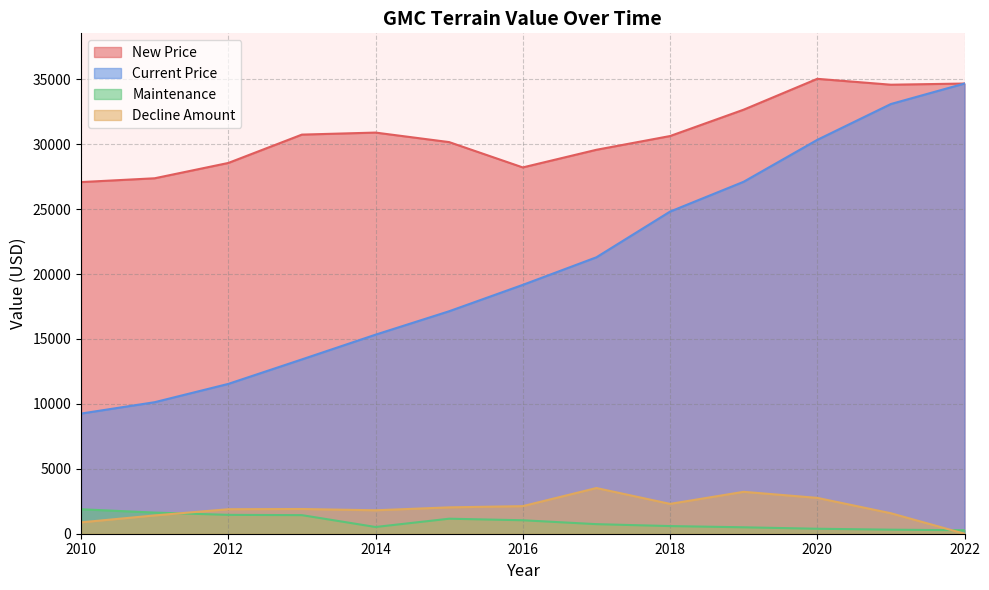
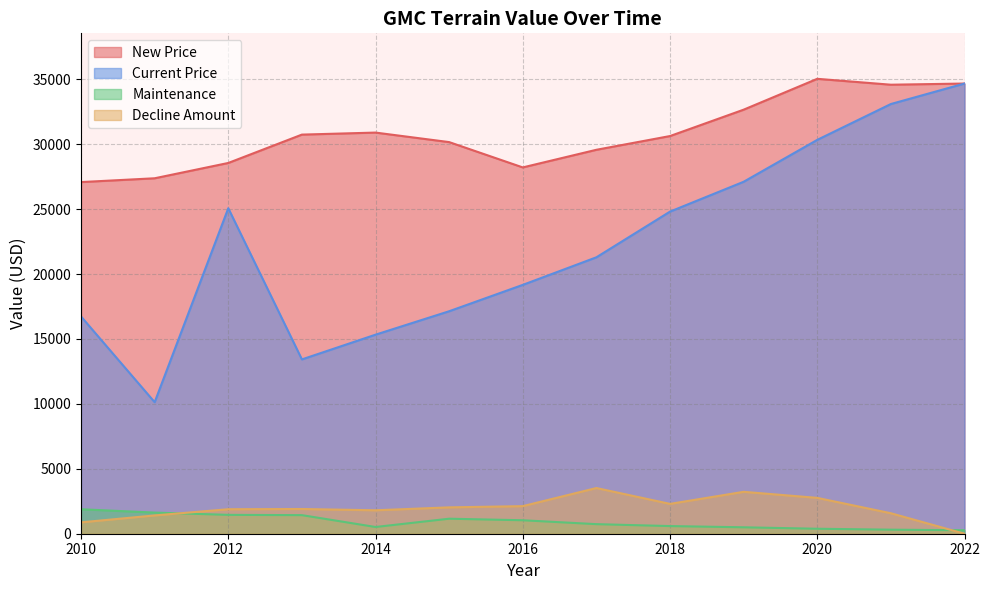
Current Price, 2010: 9300 -> 16700
Current Price, 2012: 11500 -> 25100
